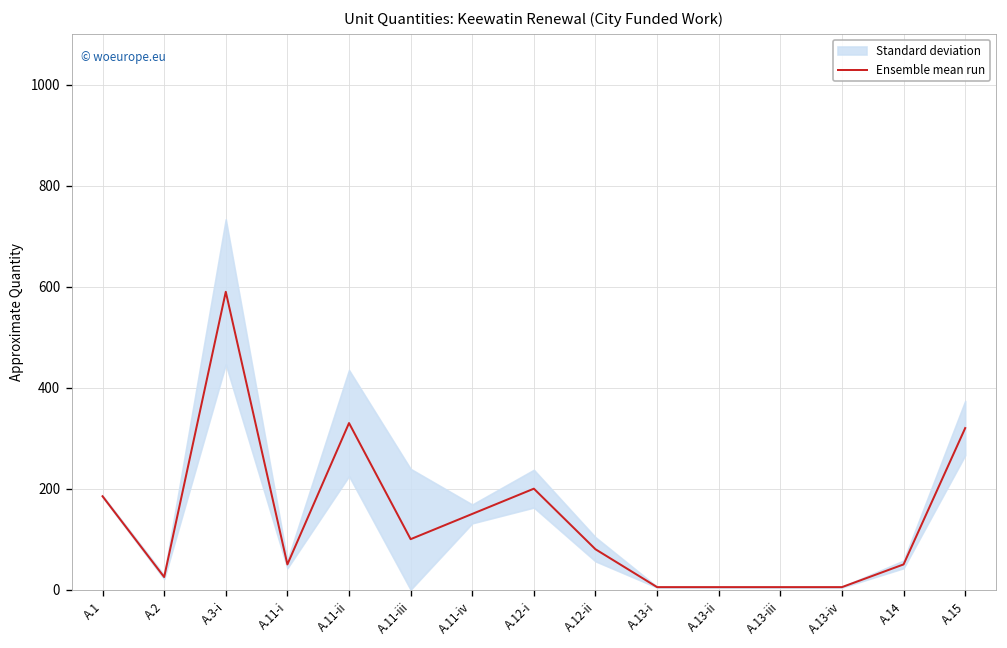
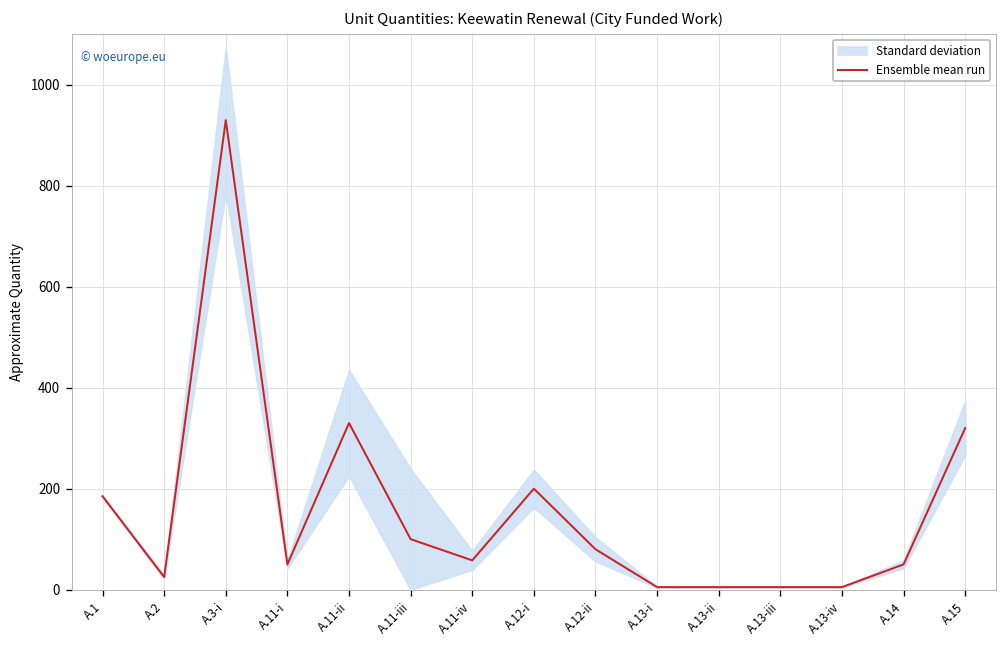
Ensemble mean run, A.3-i: 590 -> 930
Ensemble mean run, A.11-iv: 150 -> 60
